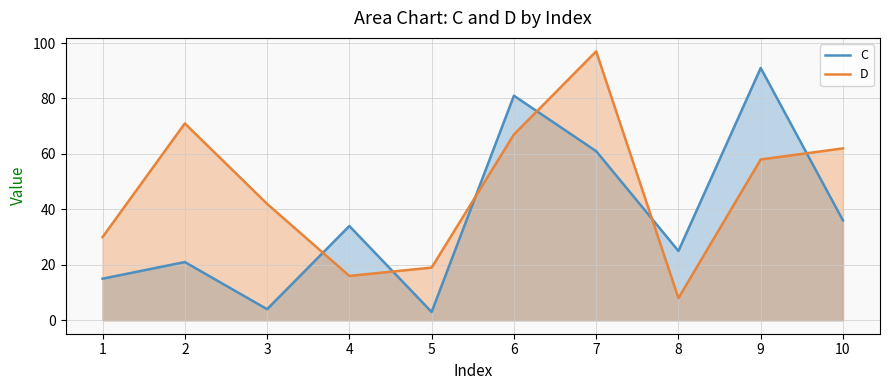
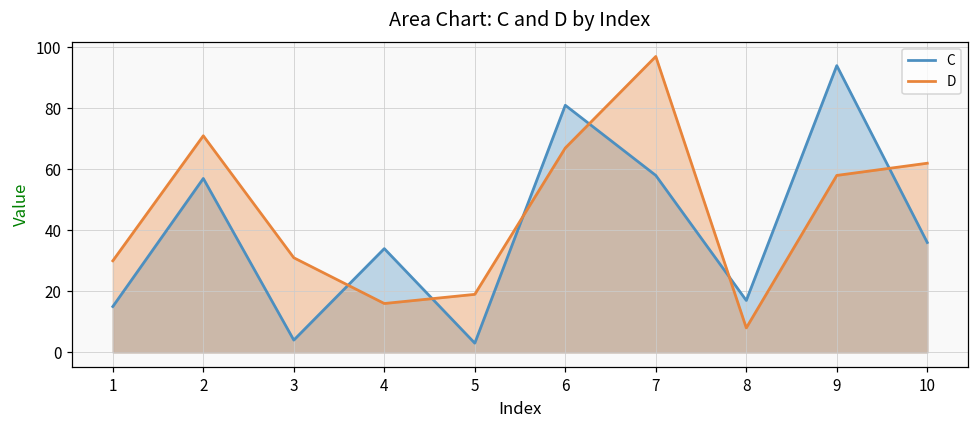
C, 2: 21 -> 57
D, 3: 42 -> 31
C, 7: 61 -> 58
C, 8: 25 -> 17
C, 9: 91 -> 94
